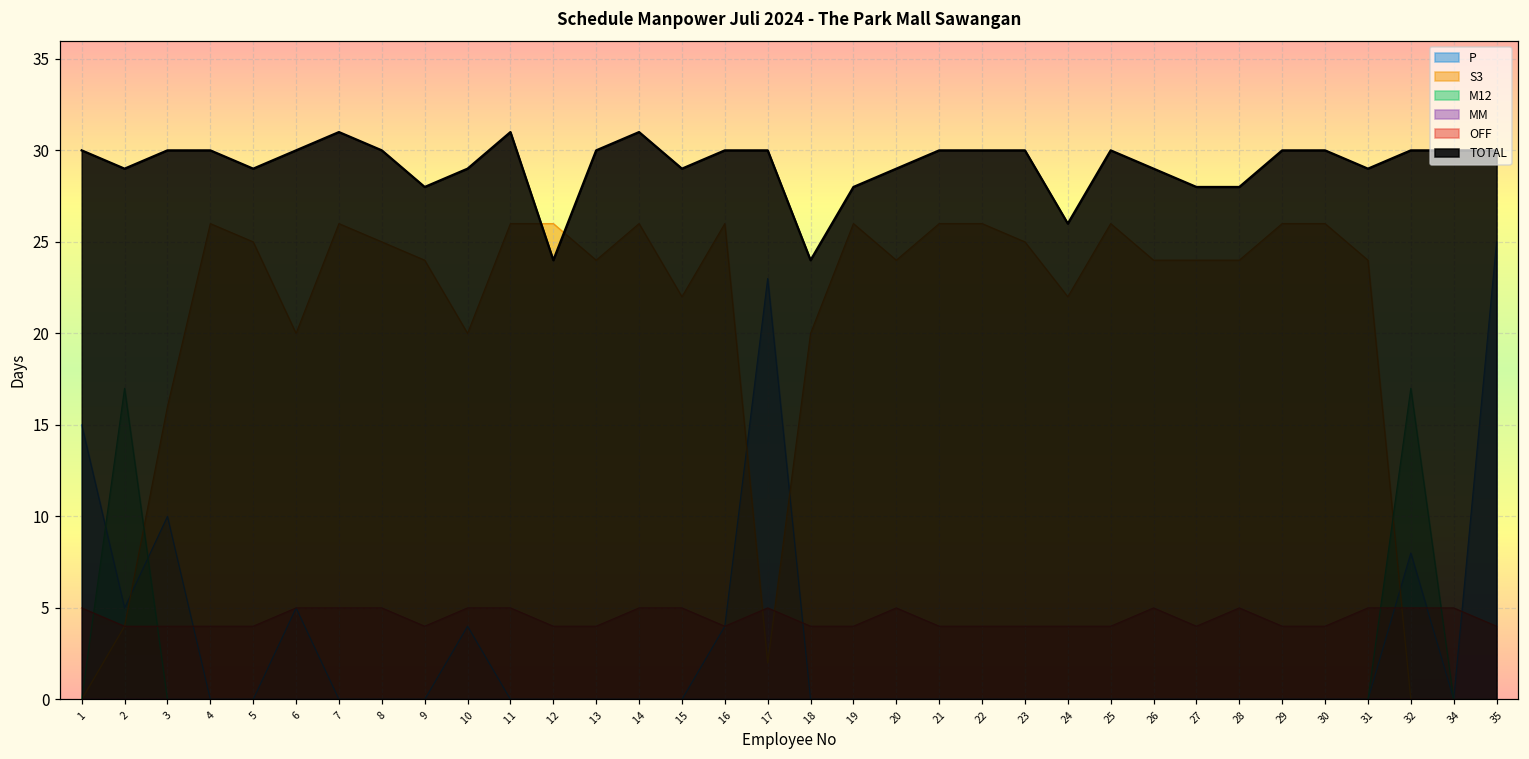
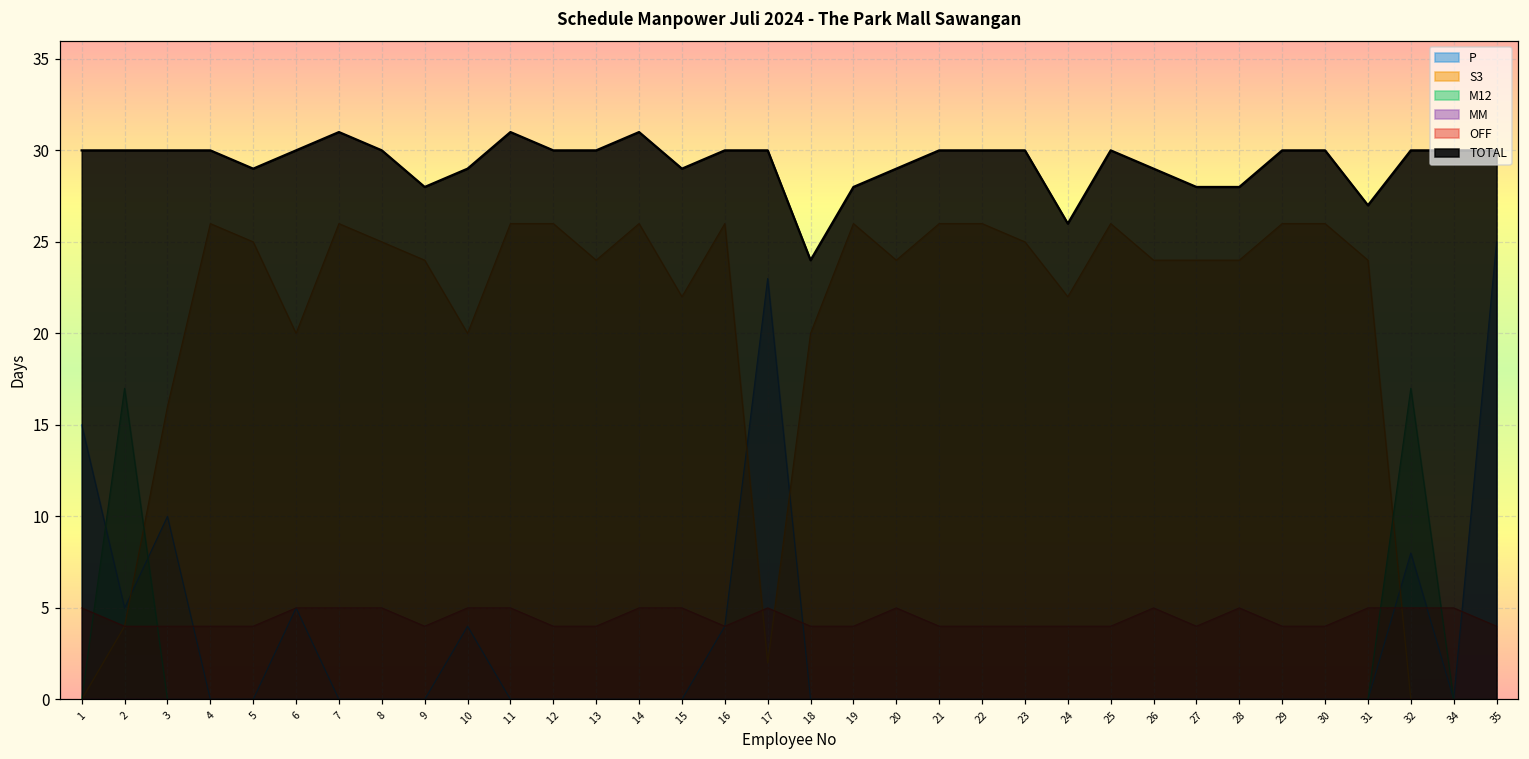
TOTAL, 2: 29 -> 30
TOTAL, 12: 24 -> 30
TOTAL, 31: 29 -> 27
